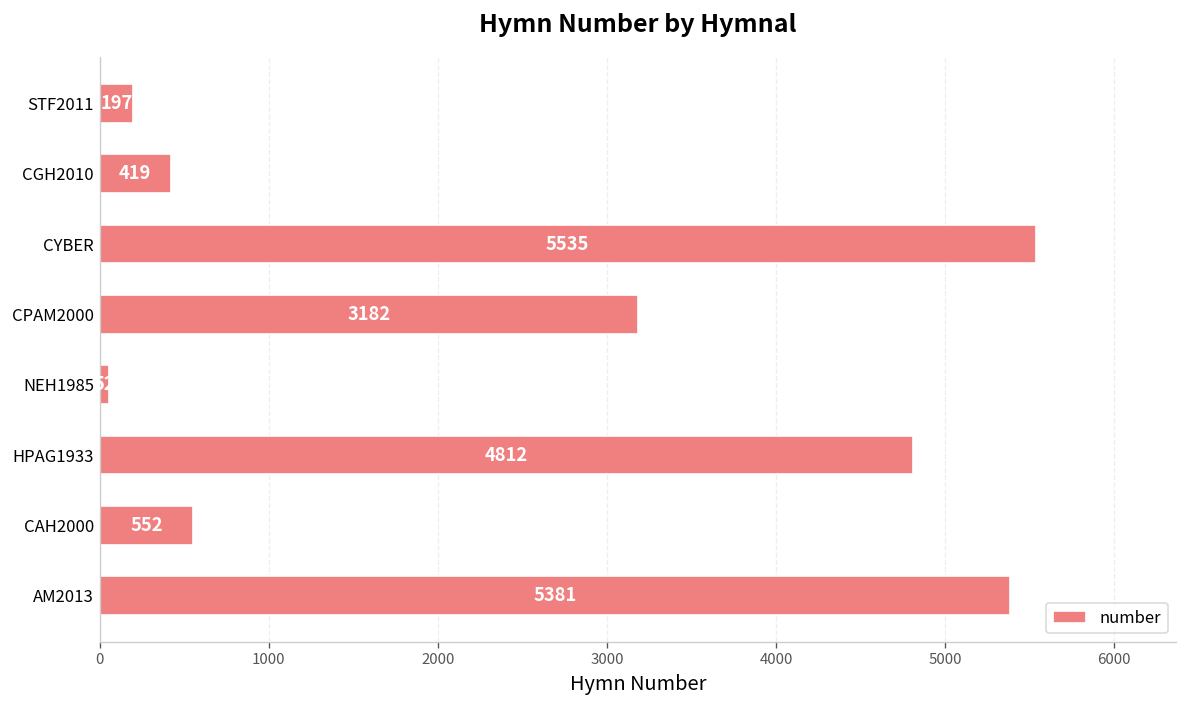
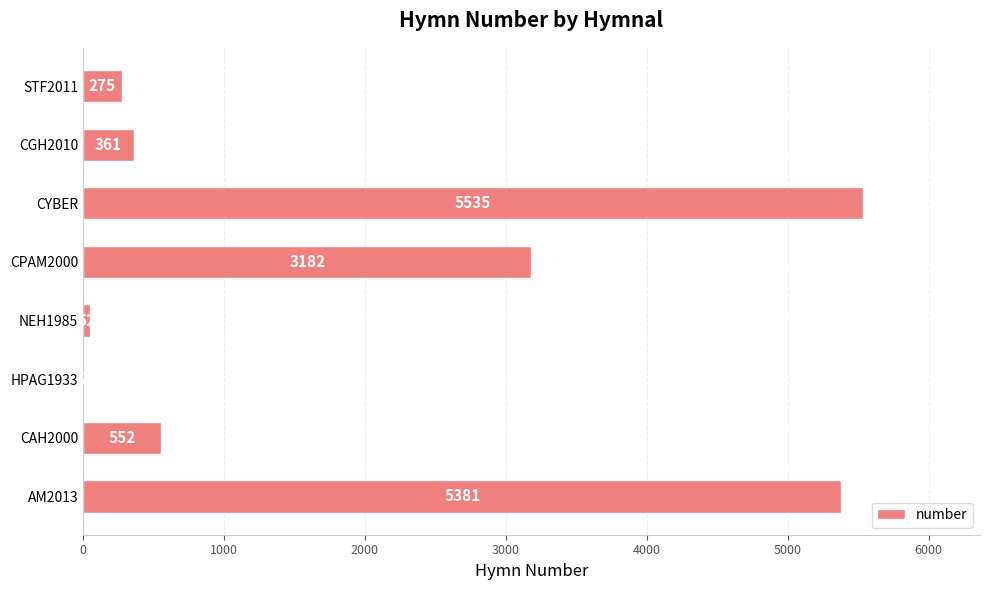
STF2011: 197 -> 275
CGH2010: 419 -> 361
HPAG1933: 4810 -> 10
